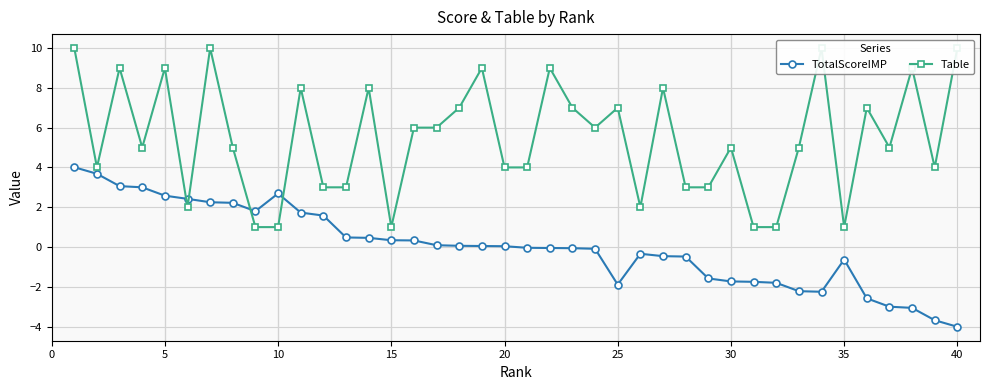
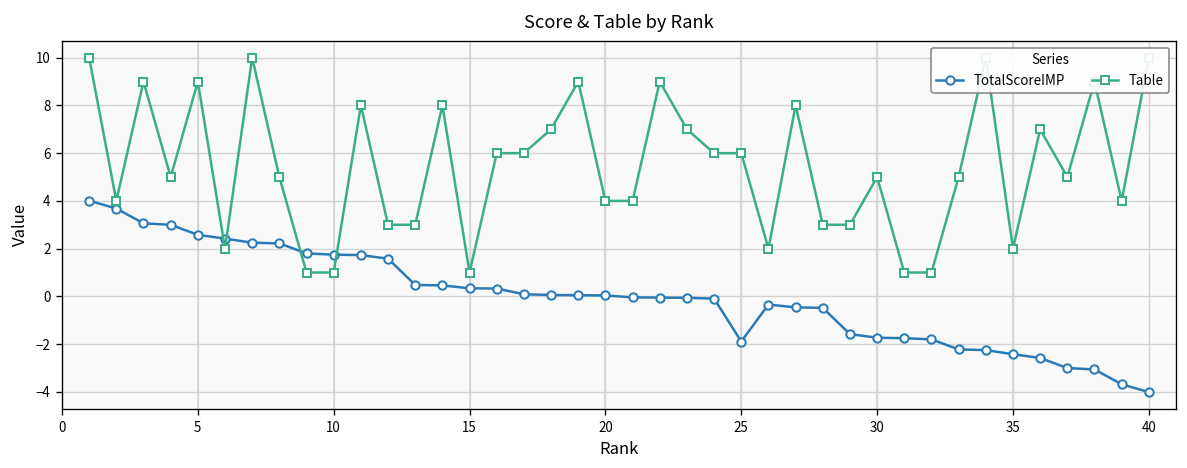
TotalScoreIMP, 10: 2.7 -> 1.8
Table, 25: 7 -> 6
TotalScoreIMP, 35: -0.6 -> -2.4
Table, 35: 1 -> 2
